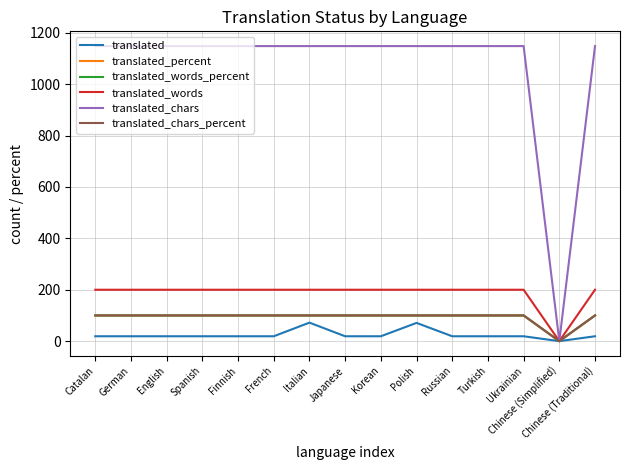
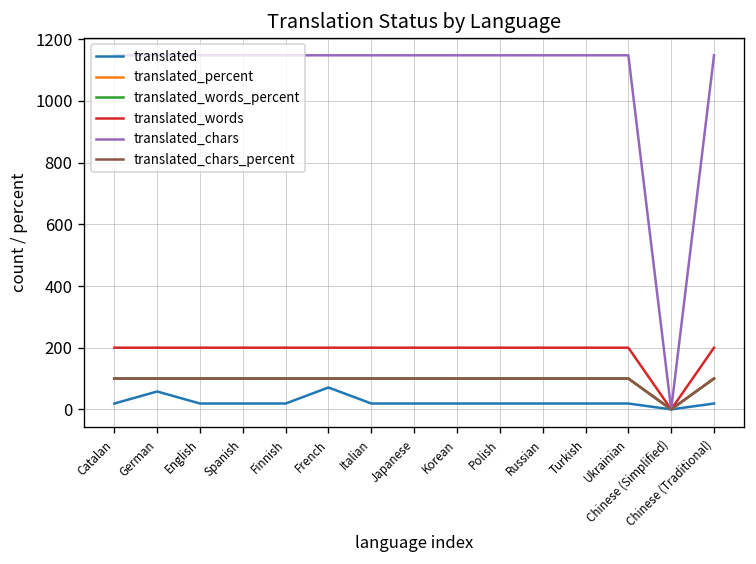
translated, German: 20 -> 60
translated, French: 20 -> 70
translated, Italian: 70 -> 20
translated, Polish: 70 -> 20
